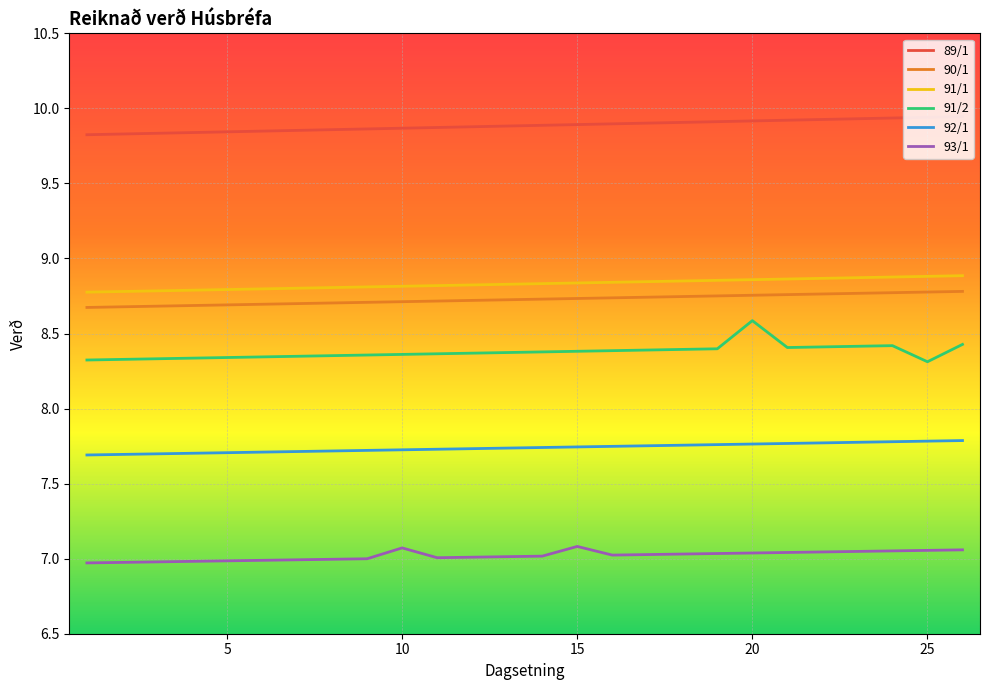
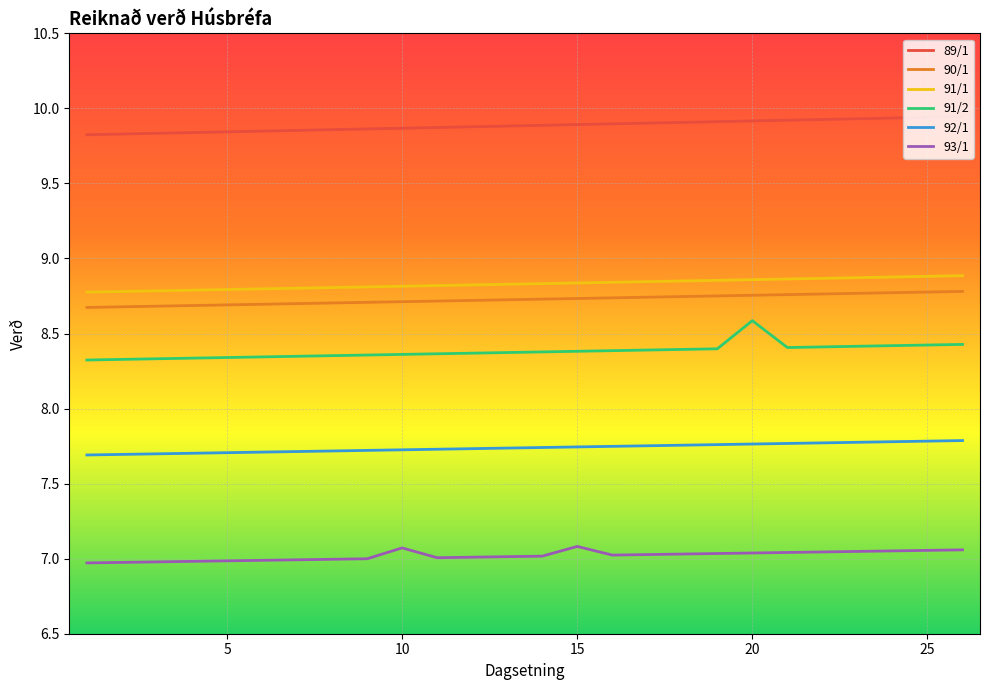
91/2, 25: 8.31 -> 8.42
